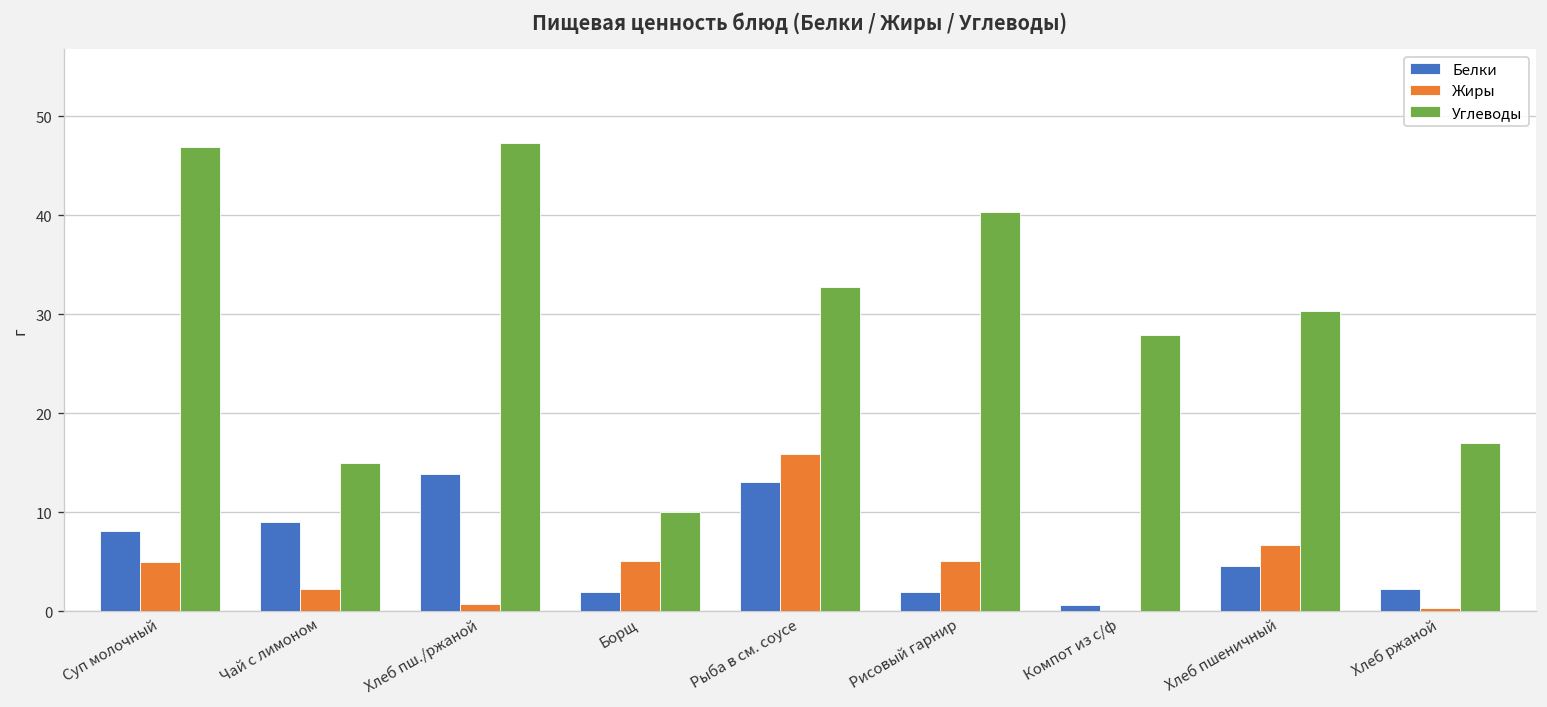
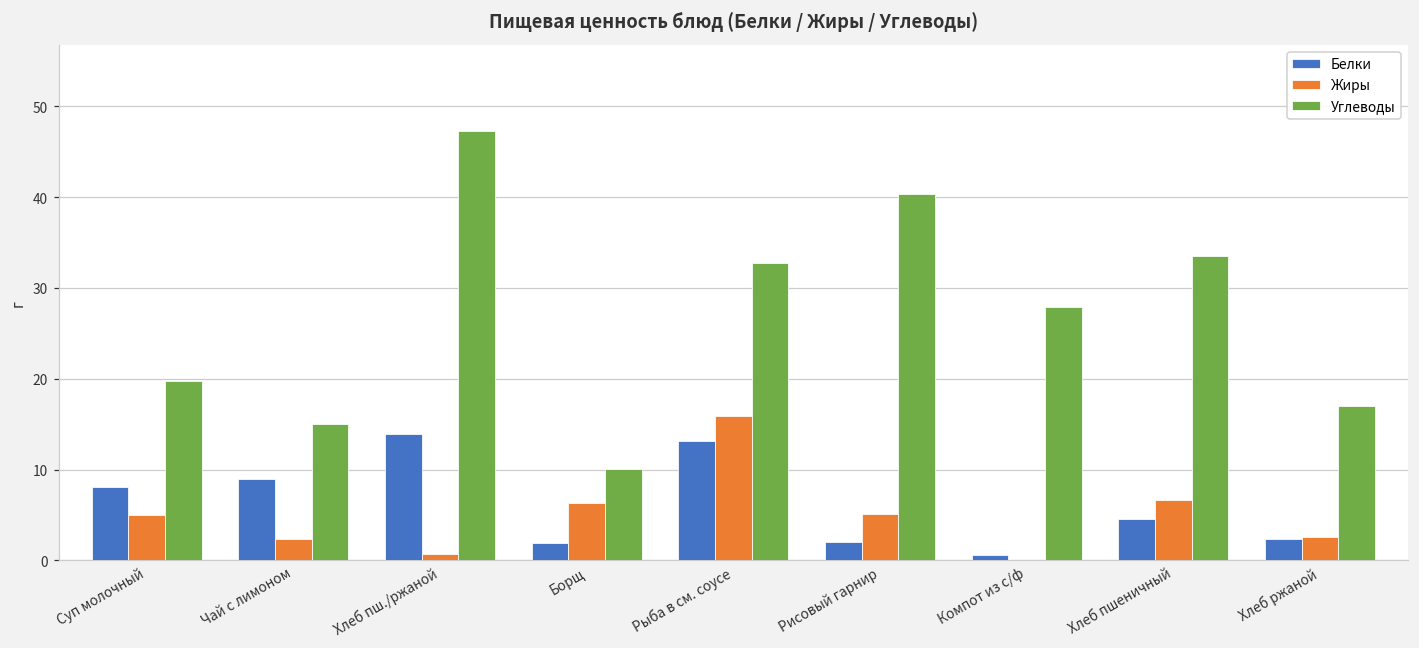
Углеводы, Суп молочный: 47 -> 20
Жиры, Борщ: 5 -> 6
Углеводы, Хлеб пшеничный: 30 -> 34
Жиры, Хлеб ржаной: 0 -> 3
